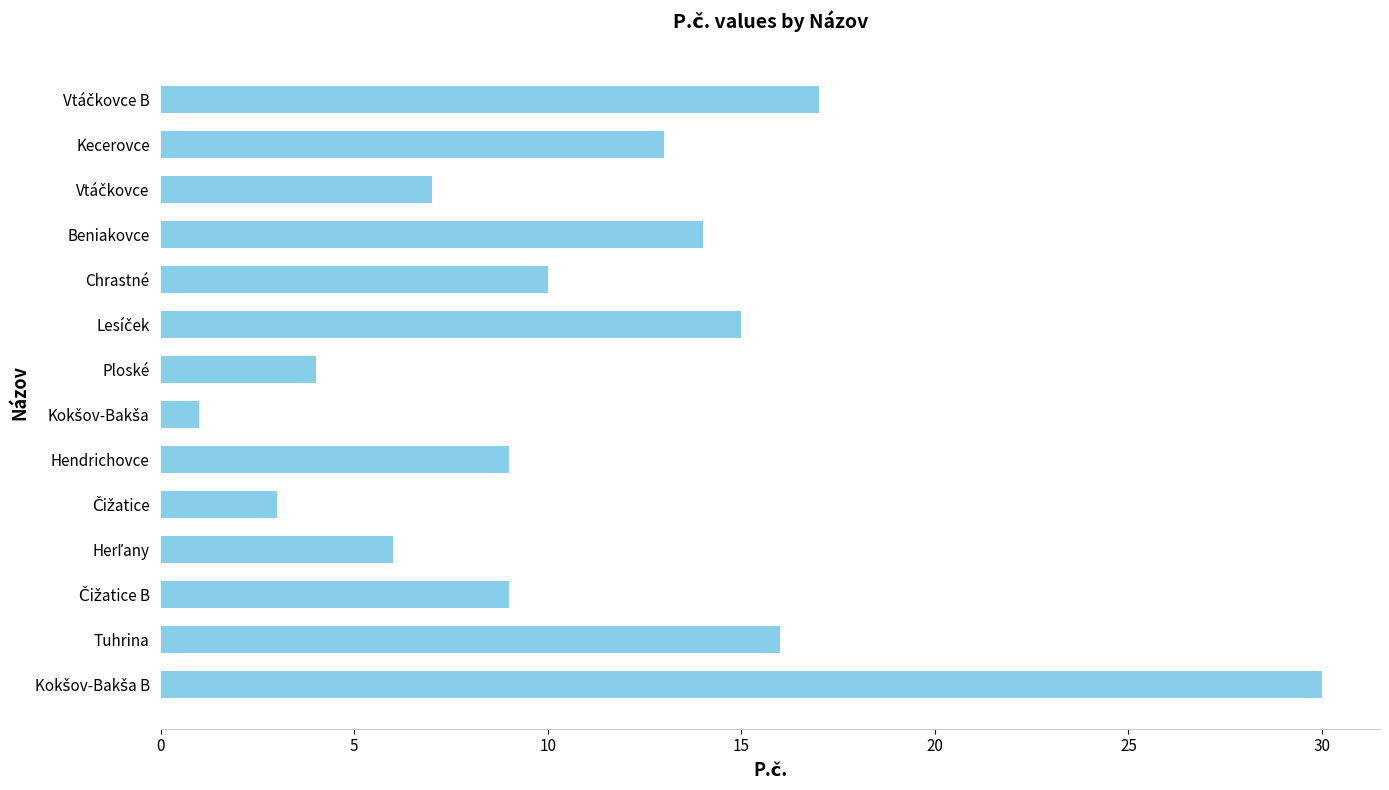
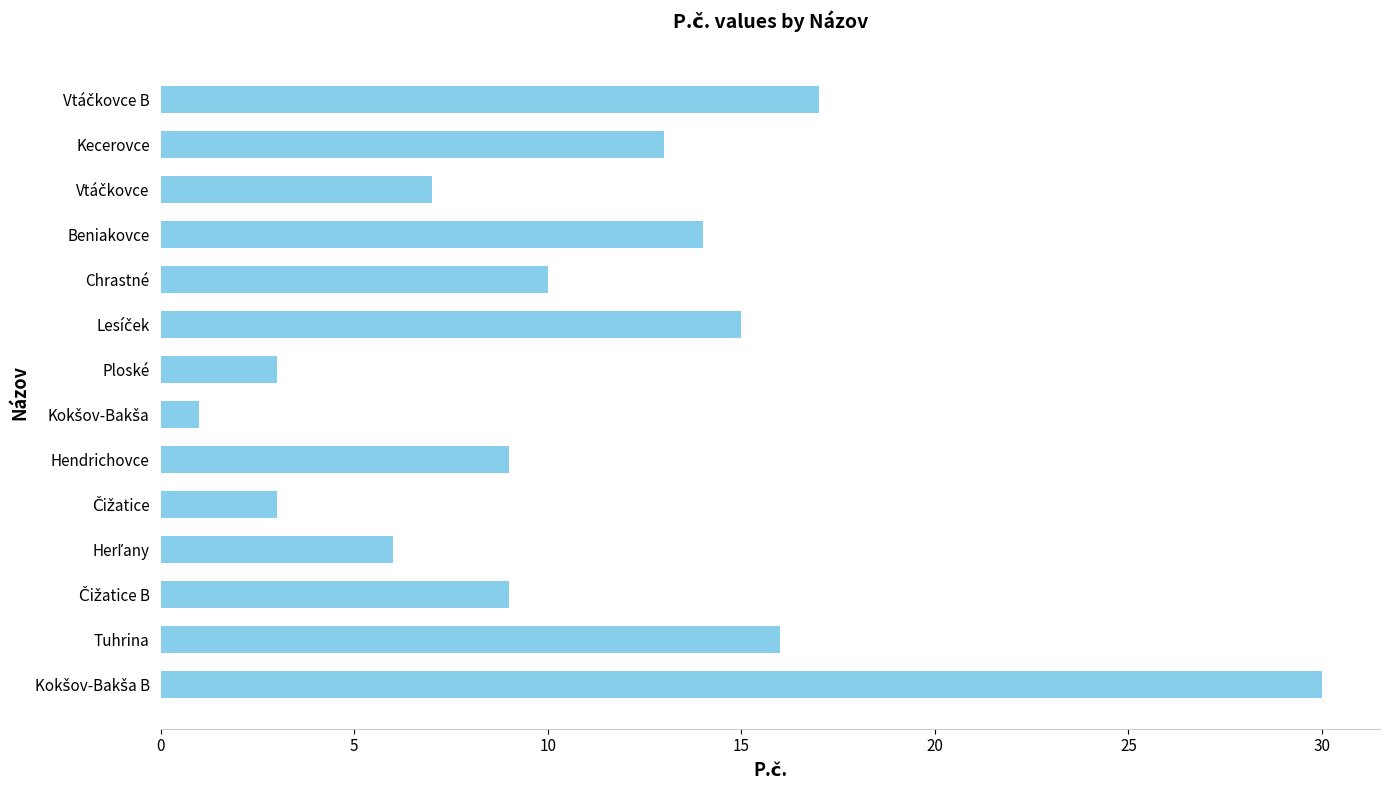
Ploské: 4 -> 3
